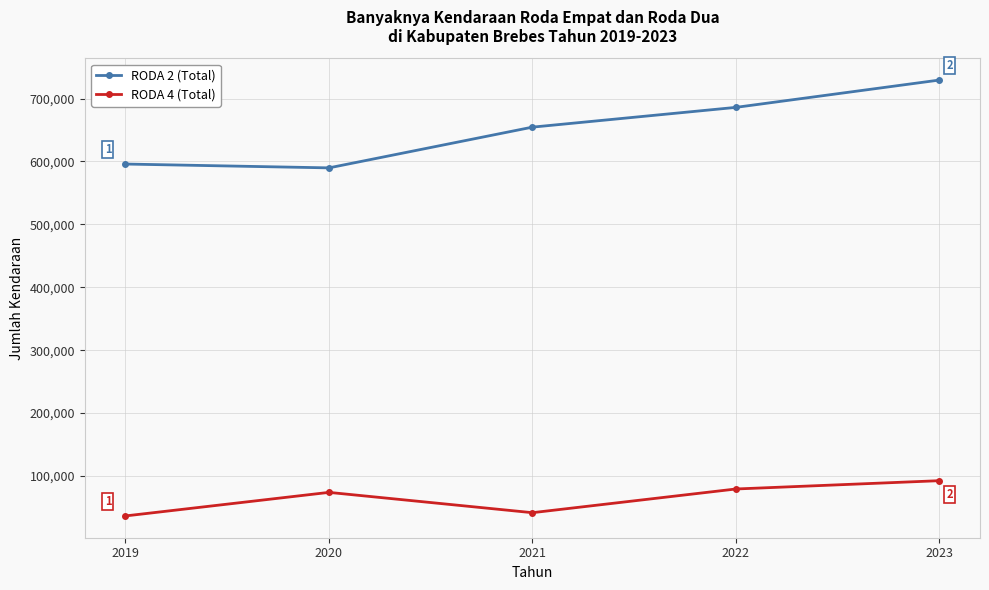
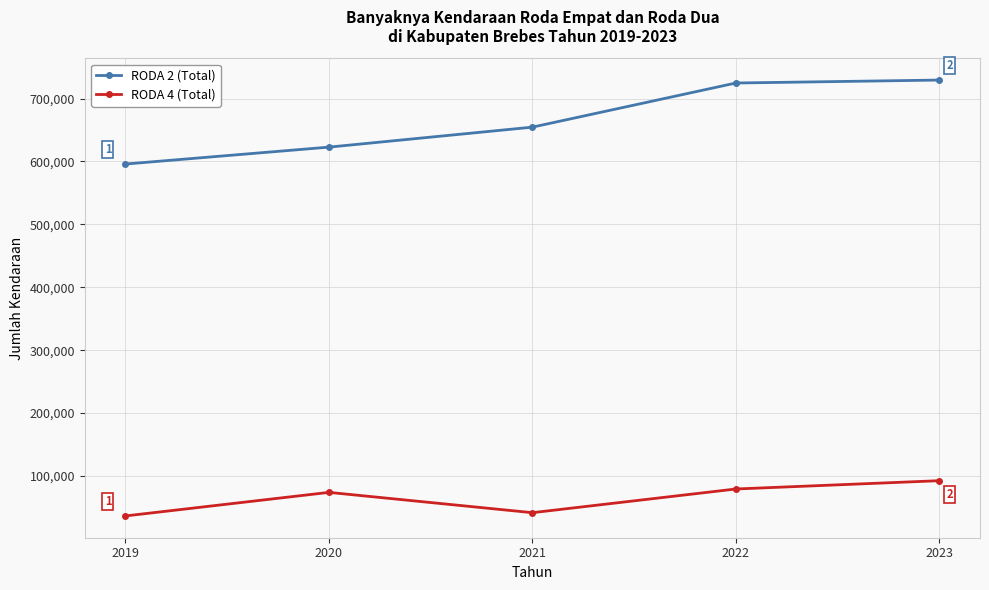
RODA 2 (Total), 2020: 590,000 -> 620,000
RODA 2 (Total), 2022: 690,000 -> 720,000
